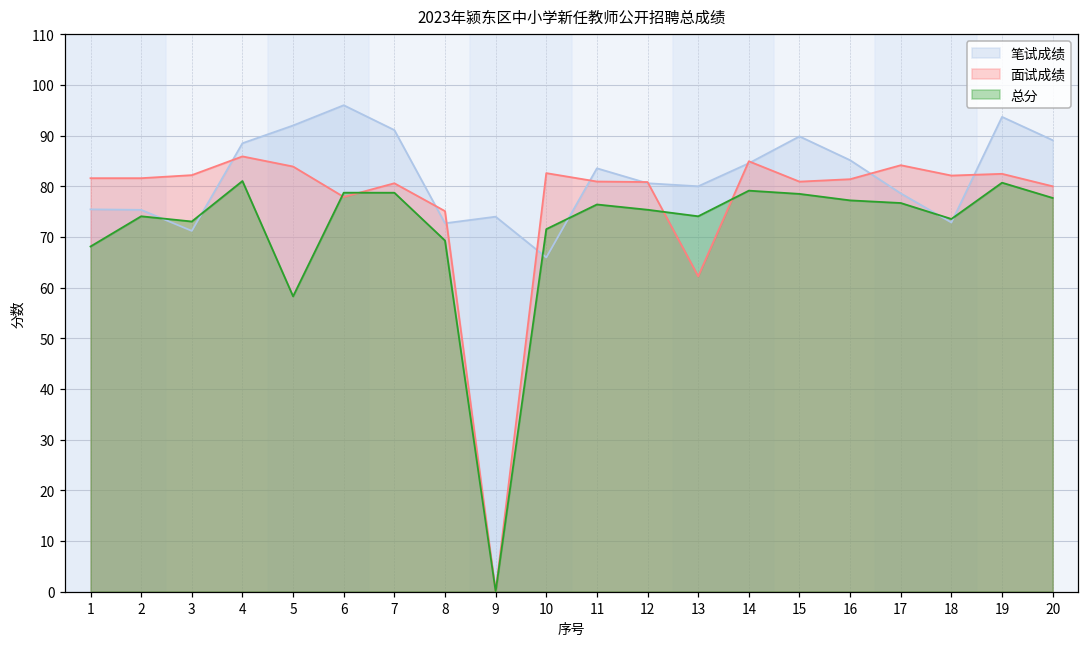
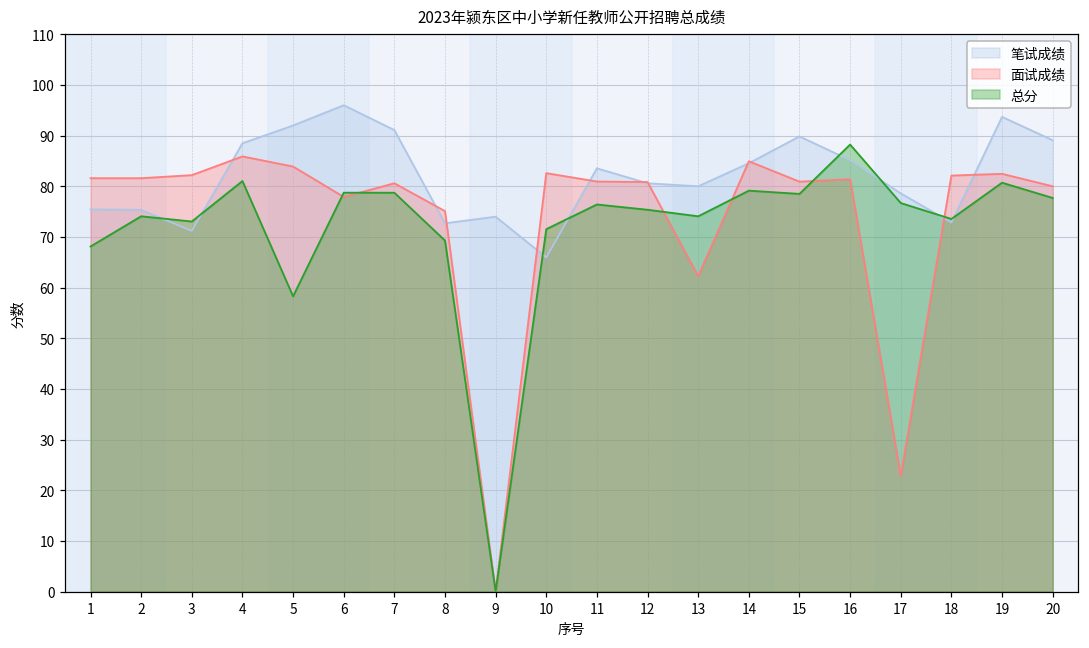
总分, 16: 77 -> 88
面试成绩, 17: 84 -> 23
